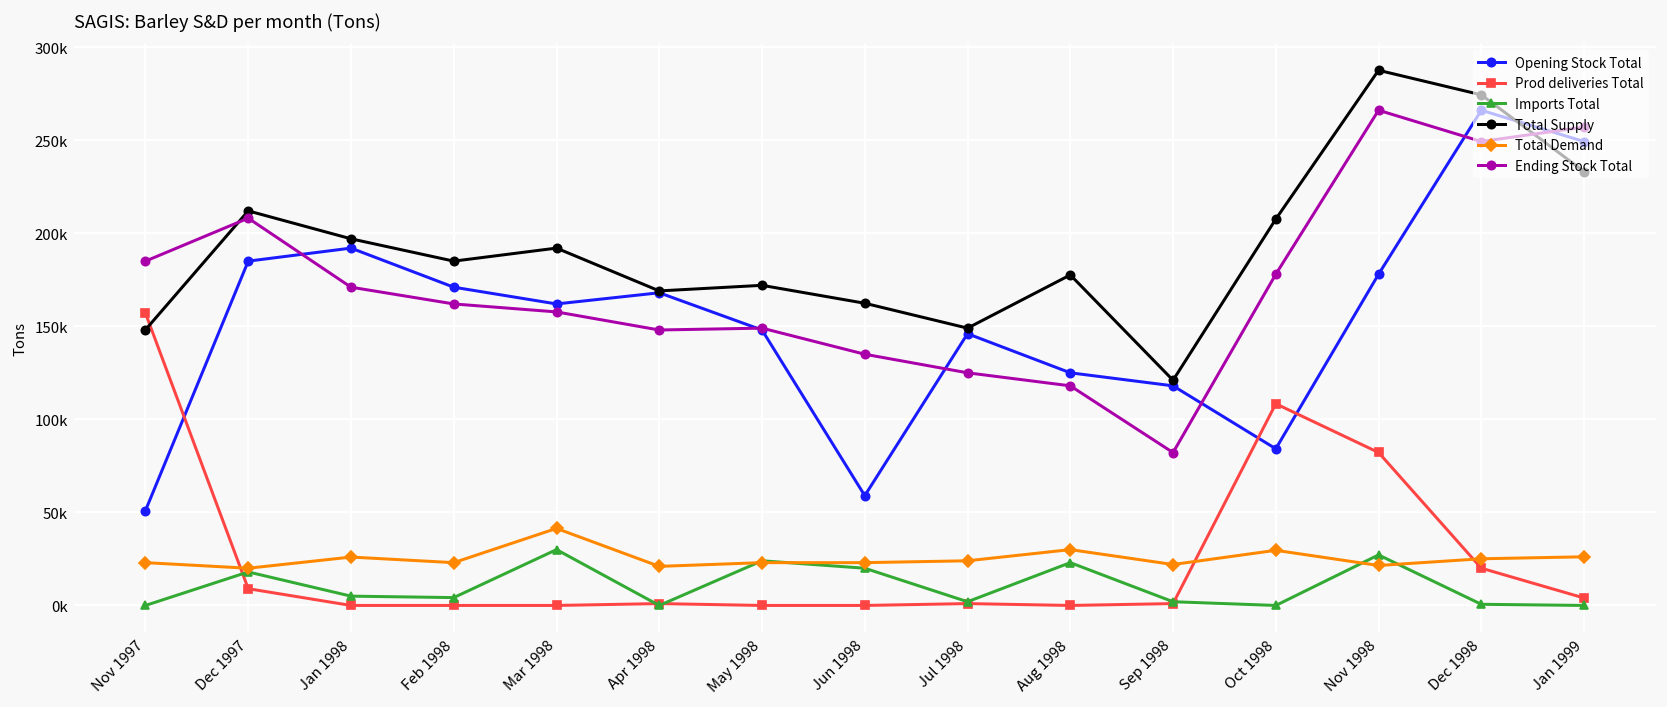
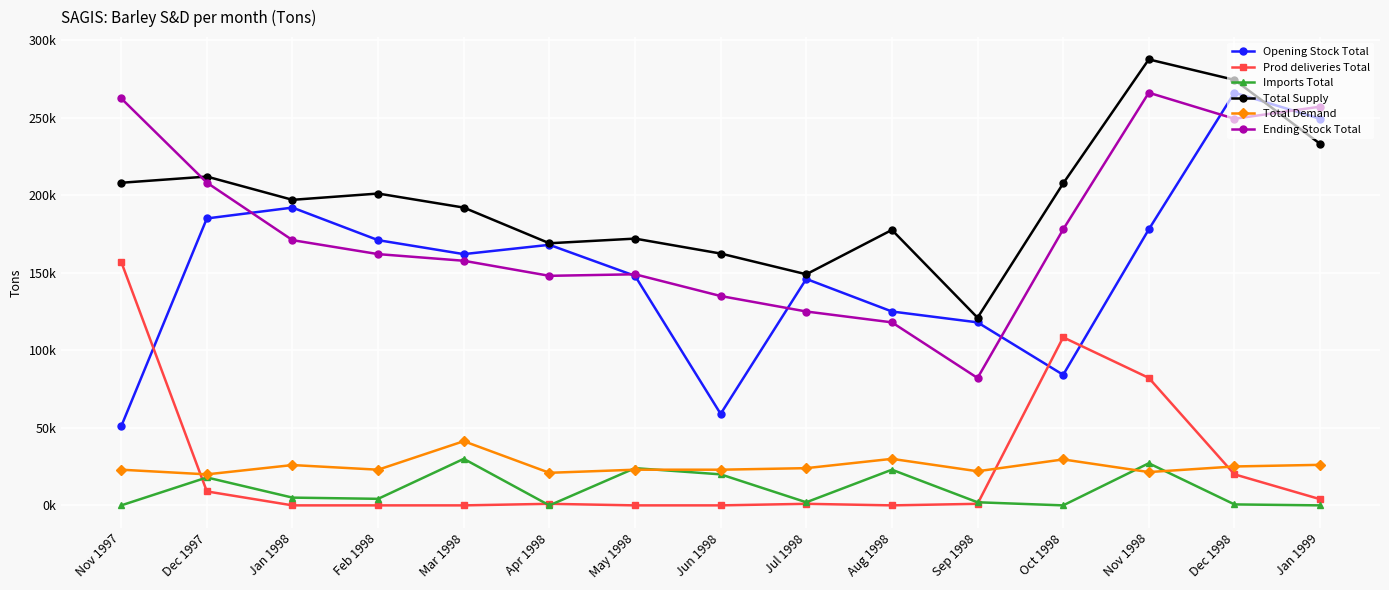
Total Supply, Nov 1997: 148000 -> 208000
Ending Stock Total, Nov 1997: 185000 -> 262000
Total Supply, Feb 1998: 185000 -> 201000
